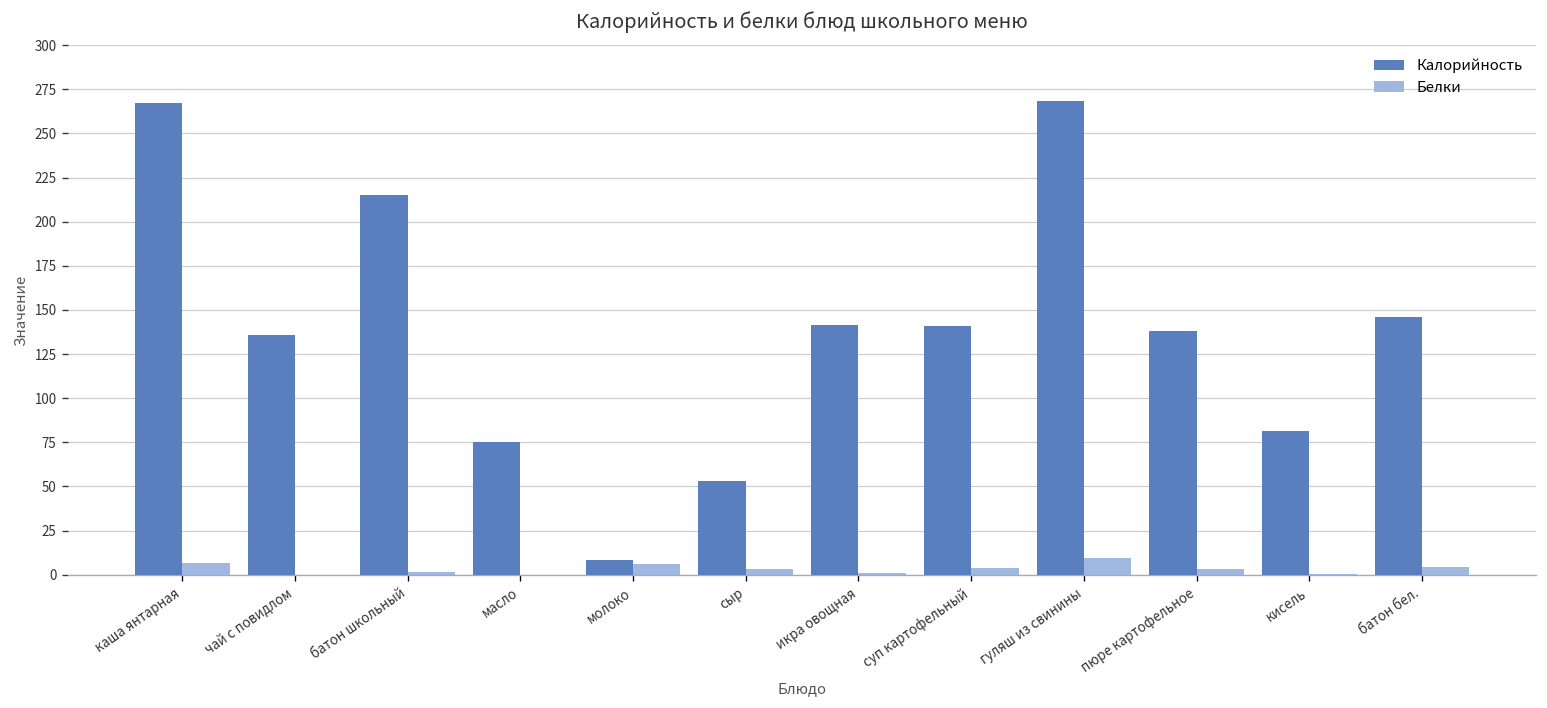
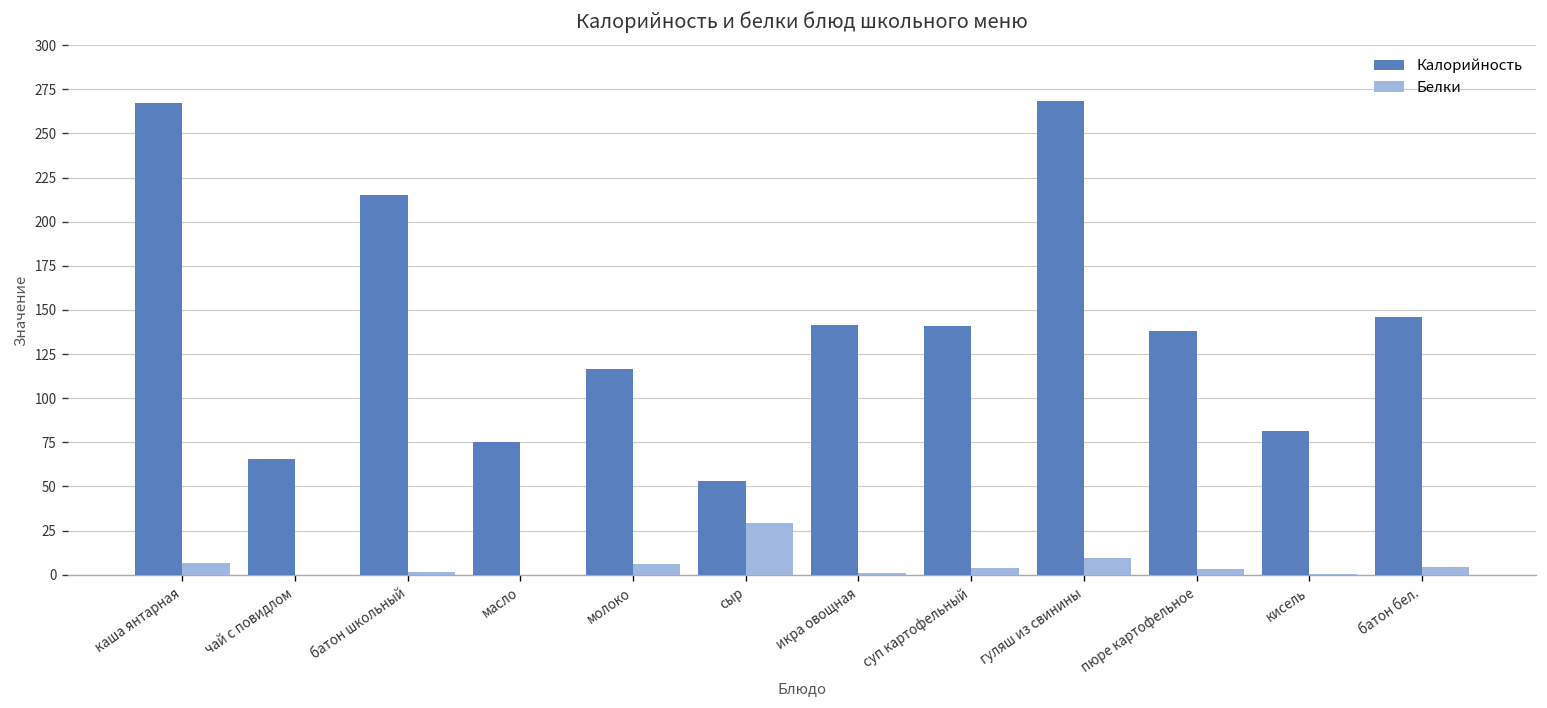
Калорийность, чай с повидлом: 136 -> 66
Калорийность, молоко: 9 -> 116
Белки, сыр: 3 -> 29
